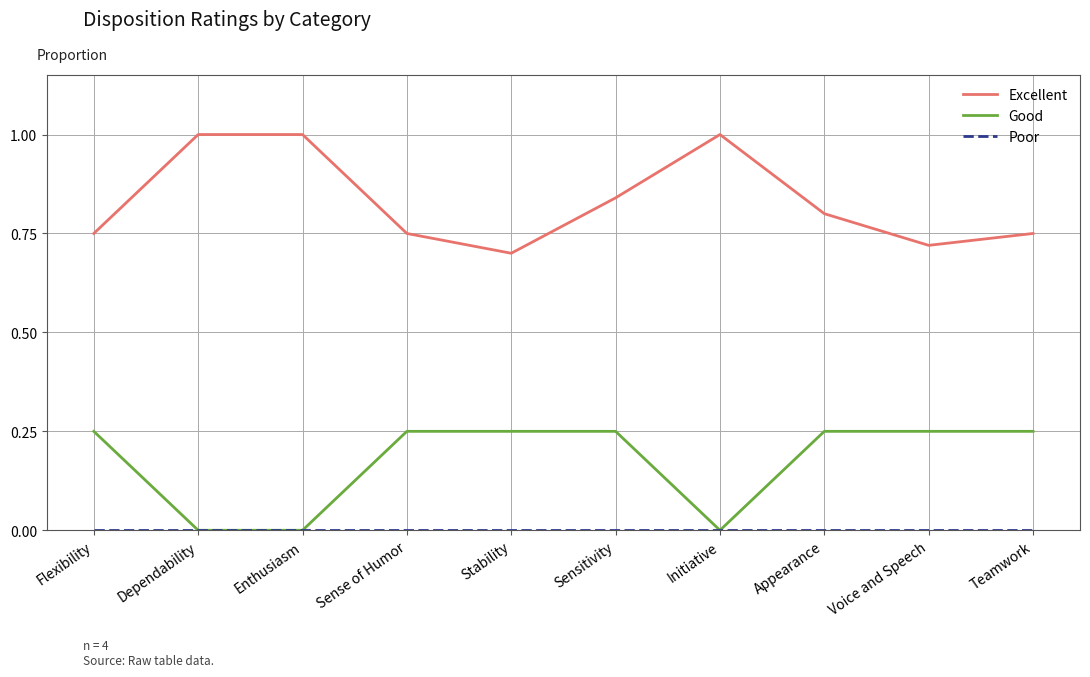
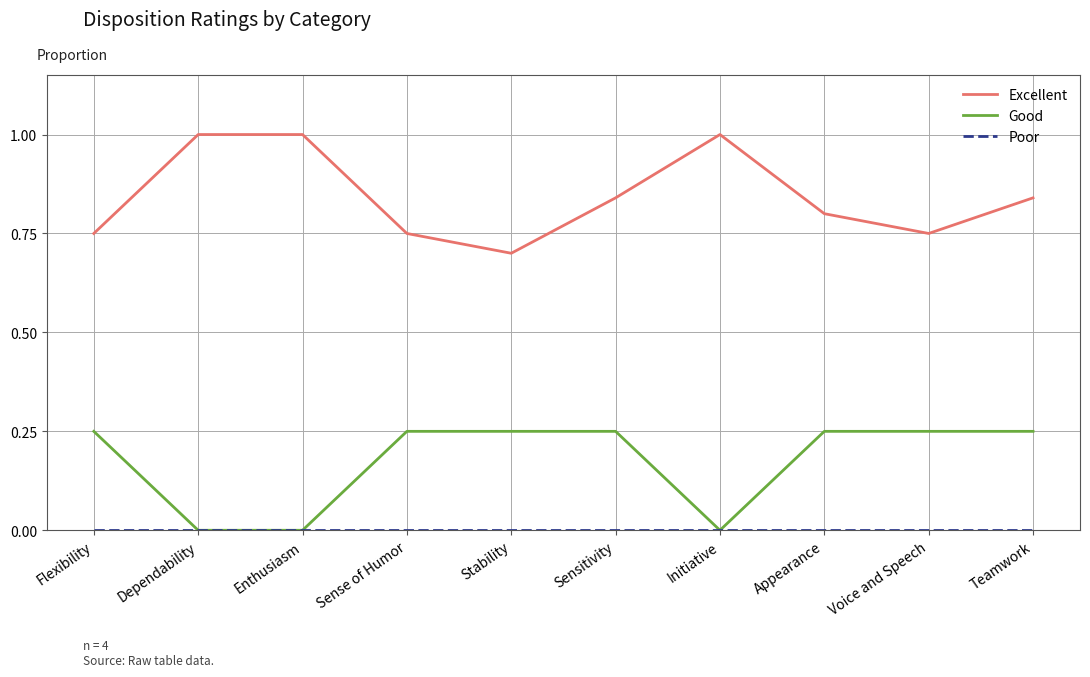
Excellent, Voice and Speech: 0.72 -> 0.75
Excellent, Teamwork: 0.75 -> 0.84
